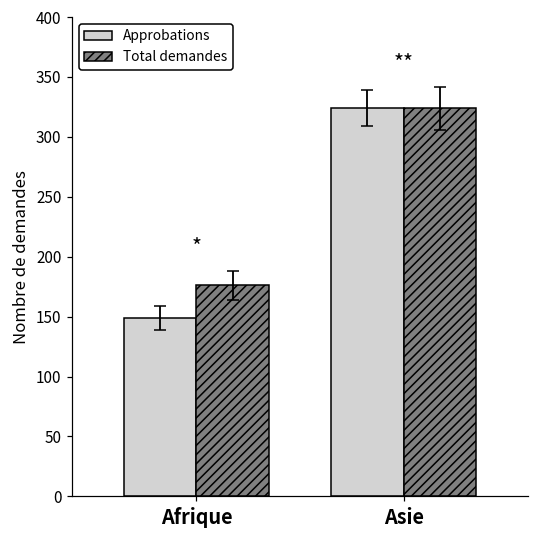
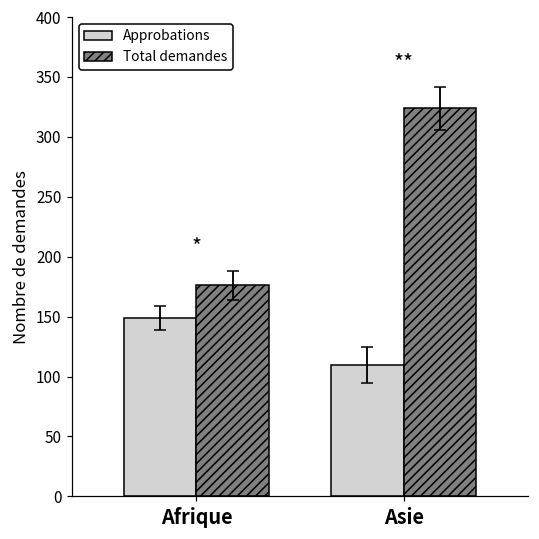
Approbations, Asie: 324 -> 110
